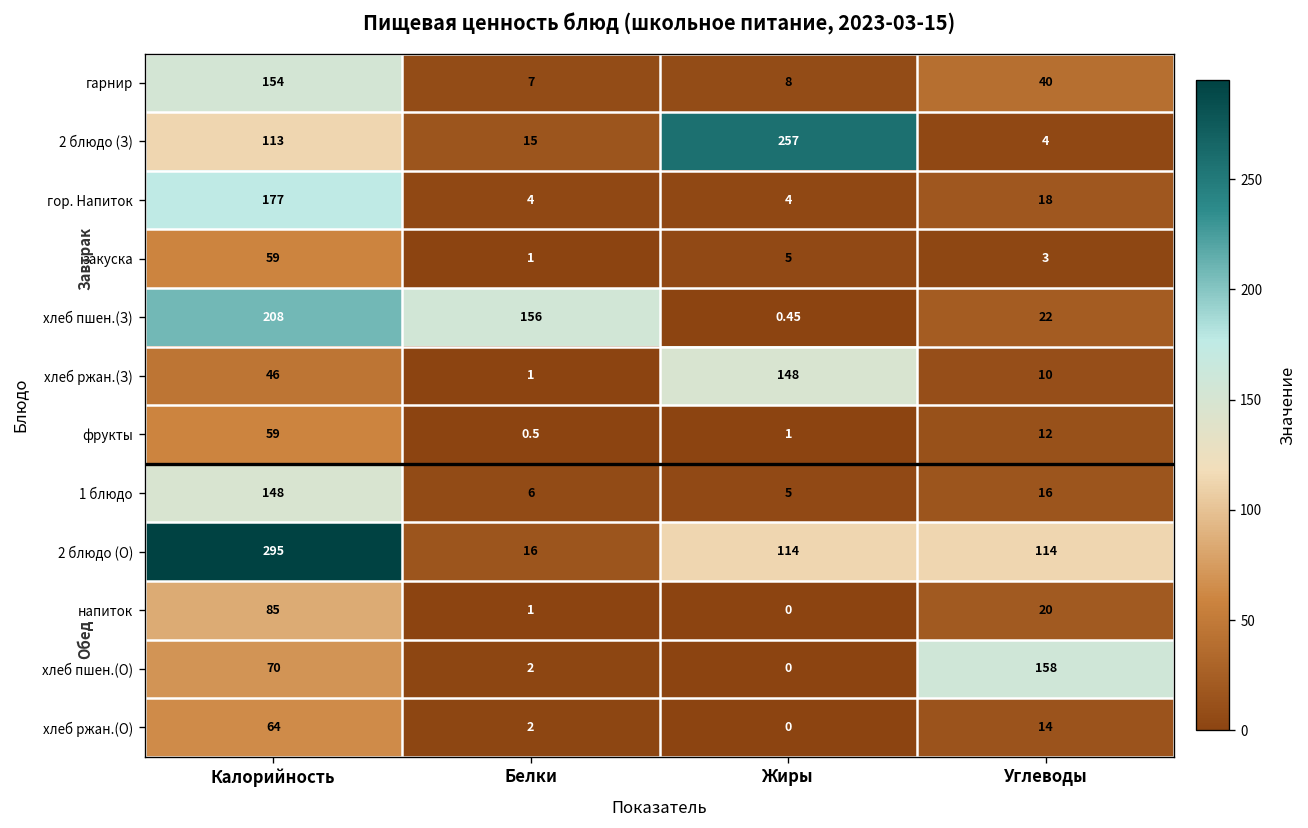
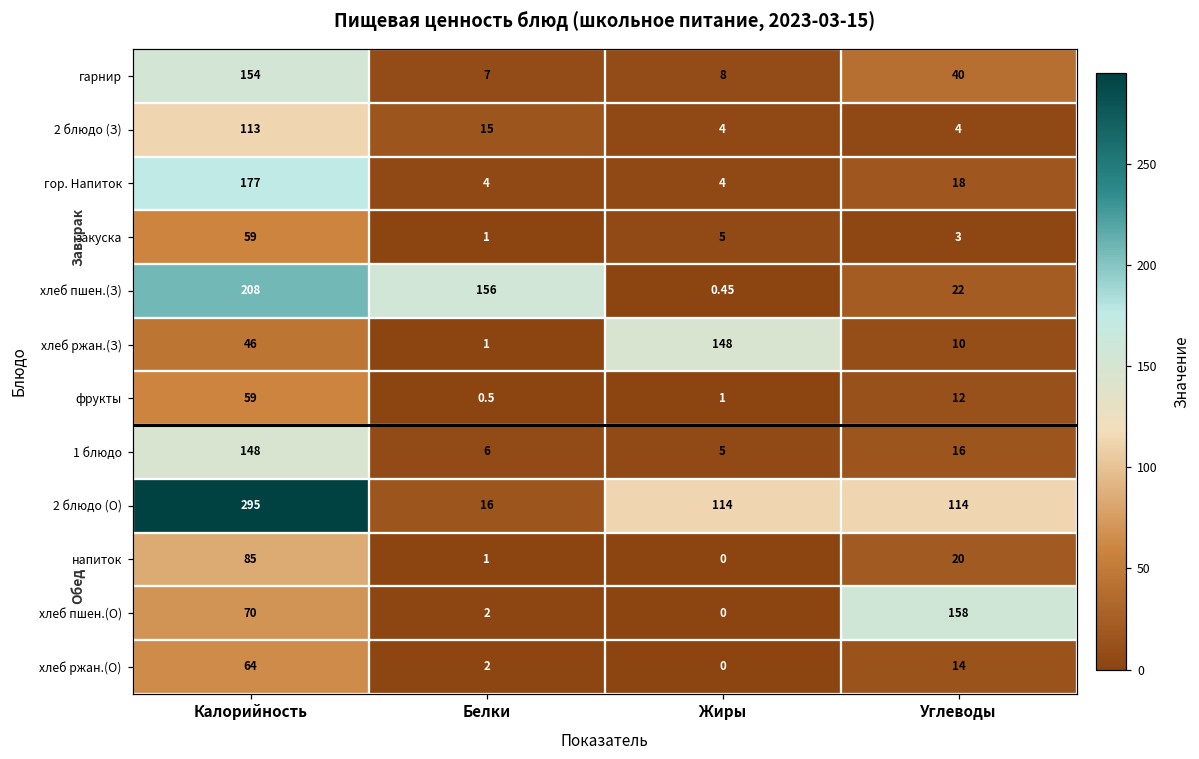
2 блюдо (З), Жиры: 257 -> 4
